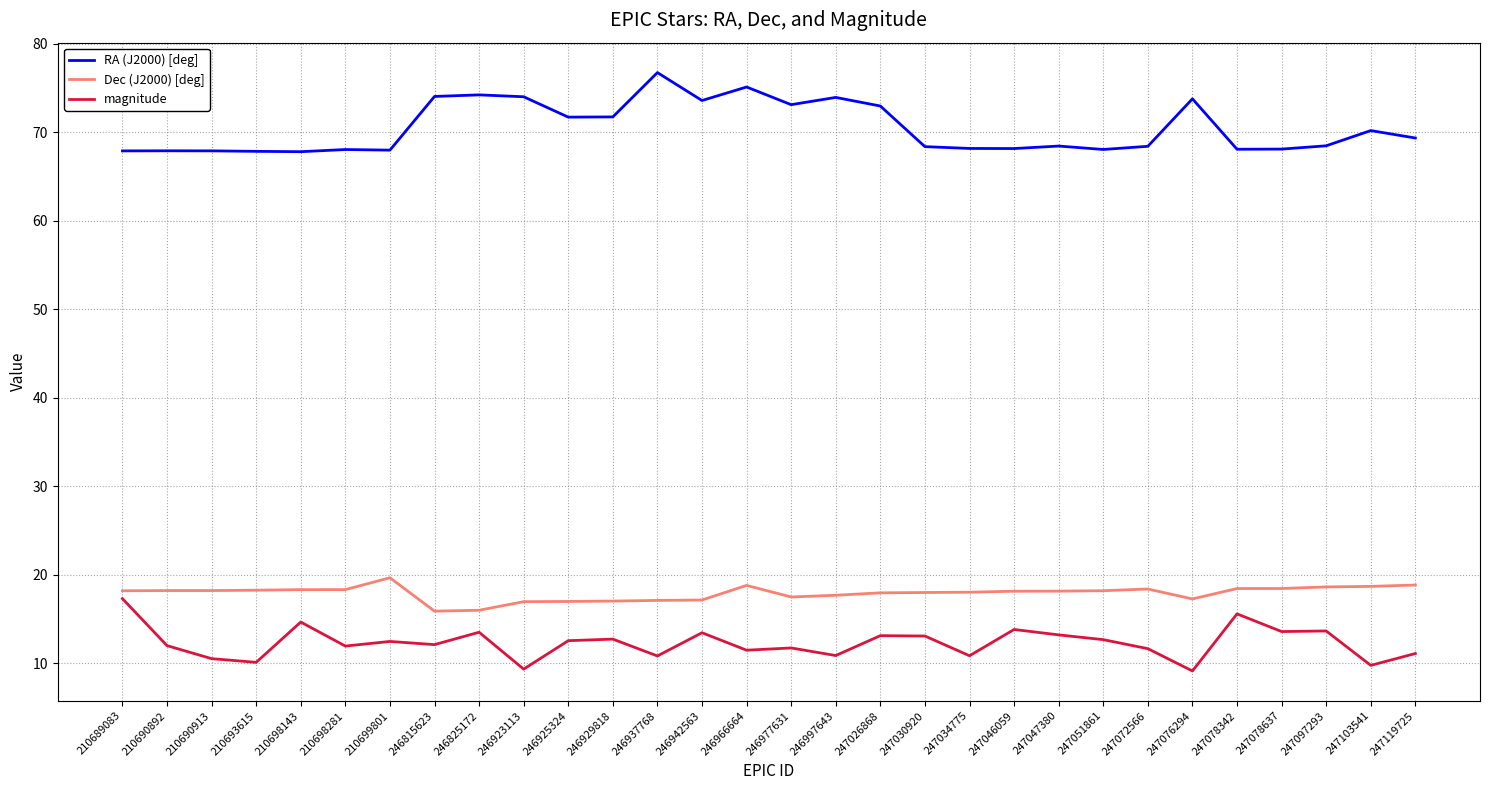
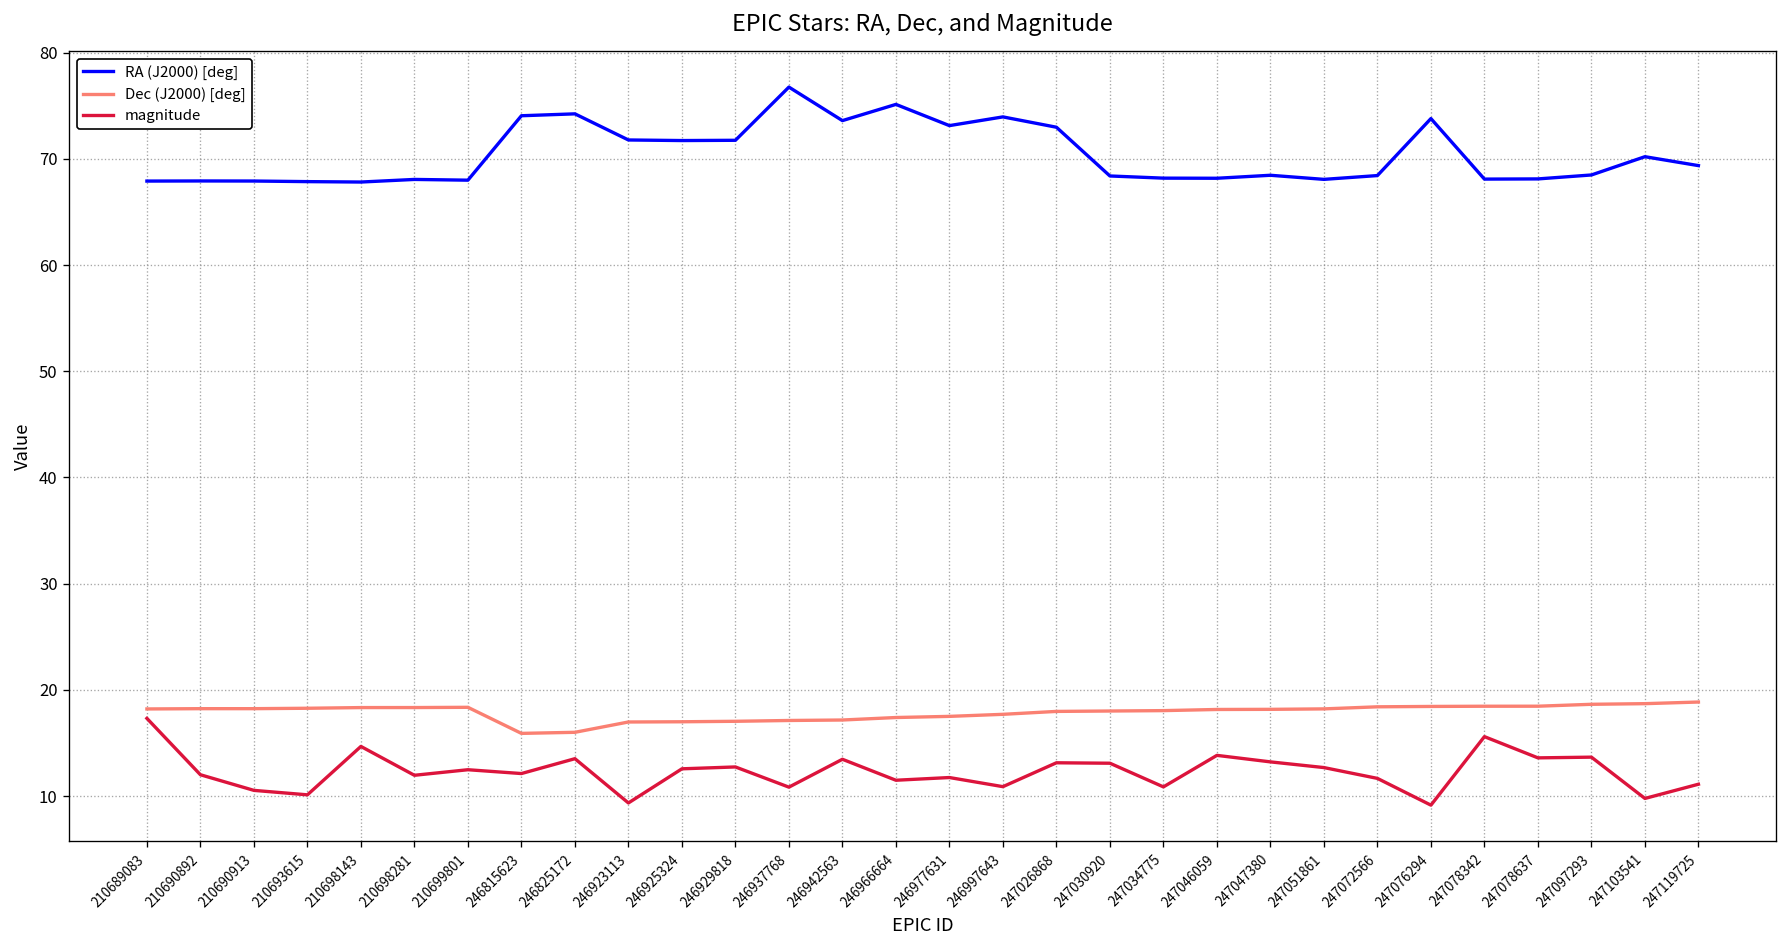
Dec (J2000) [deg], 210699801: 20 -> 18
RA (J2000) [deg], 246923113: 74 -> 72
Dec (J2000) [deg], 246966664: 19 -> 17
Dec (J2000) [deg], 247076294: 17 -> 18
